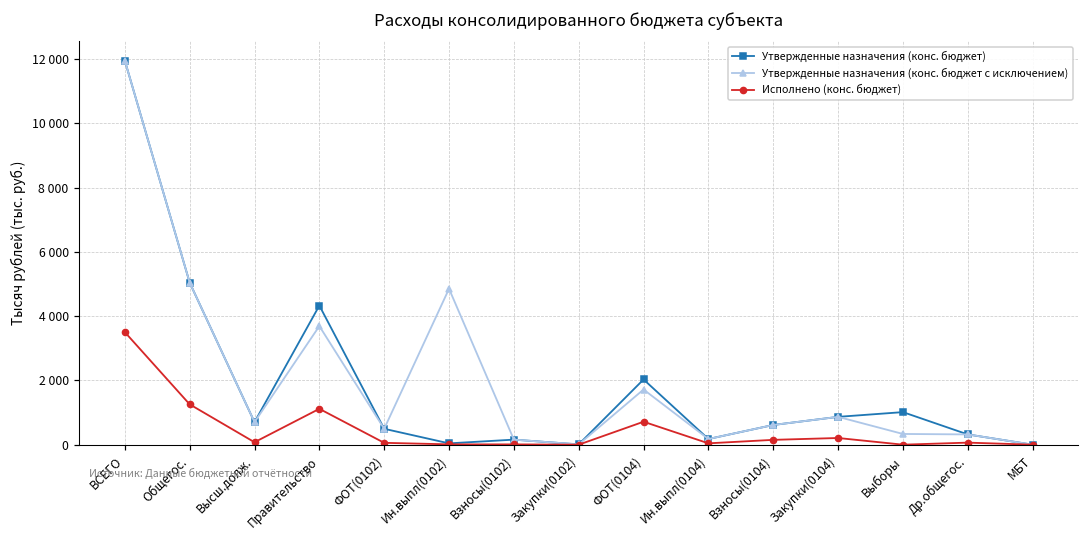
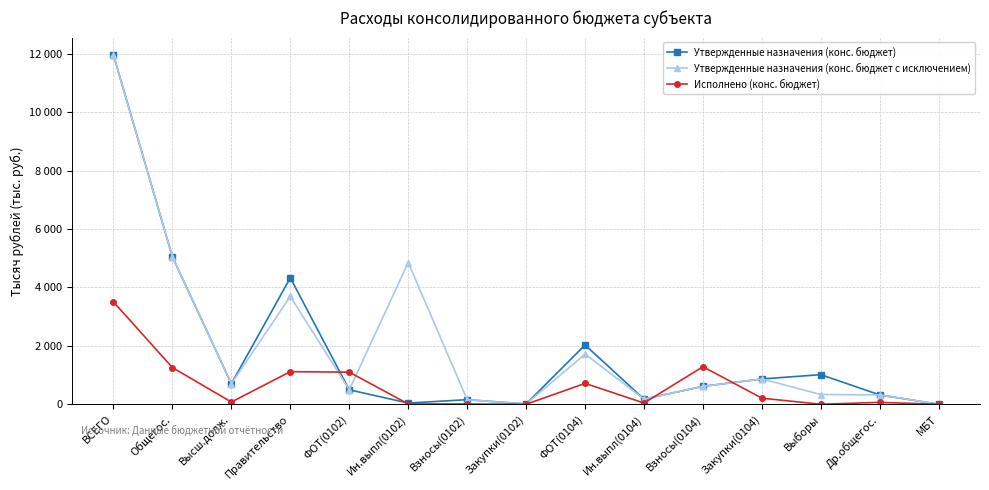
Исполнено (конс. бюджет), ФОТ(0102): 100 -> 1100
Исполнено (конс. бюджет), Взносы(0104): 200 -> 1300
